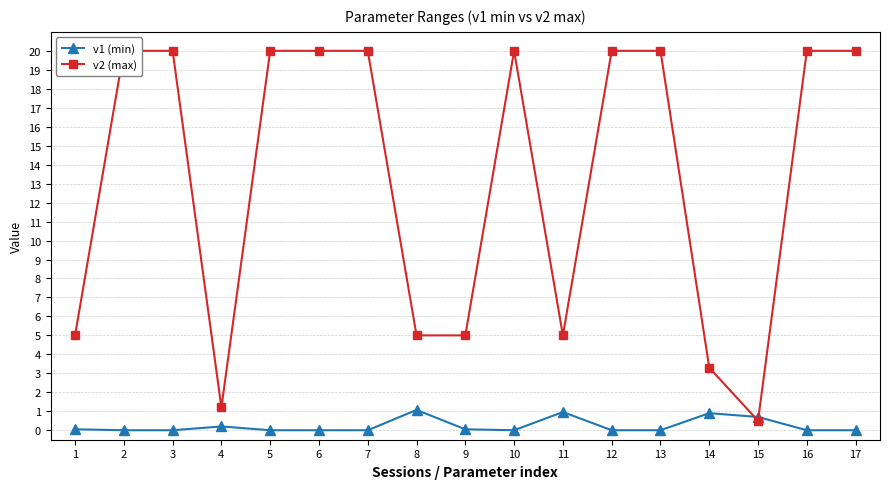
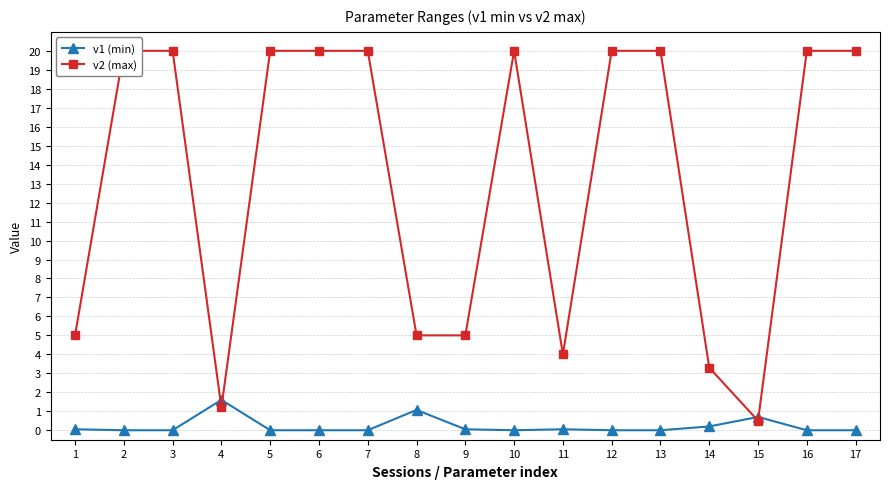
v1 (min), 4: 0.2 -> 1.6
v1 (min), 11: 1.0 -> 0.1
v2 (max), 11: 5 -> 4
v1 (min), 14: 0.9 -> 0.2
